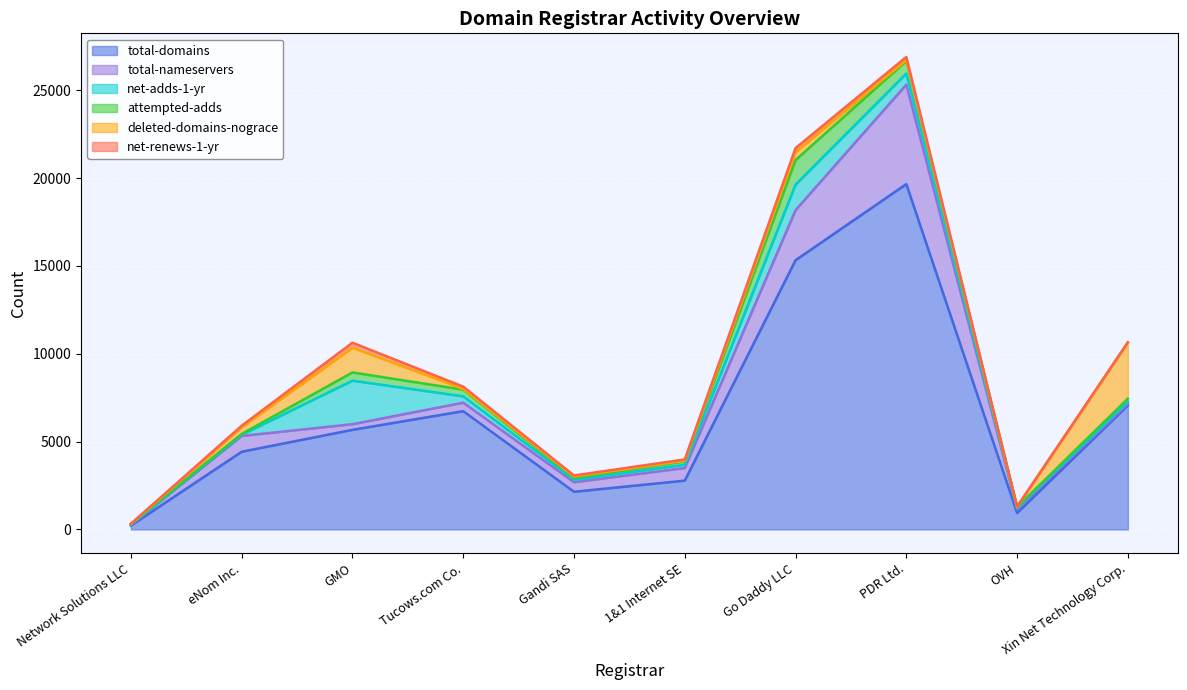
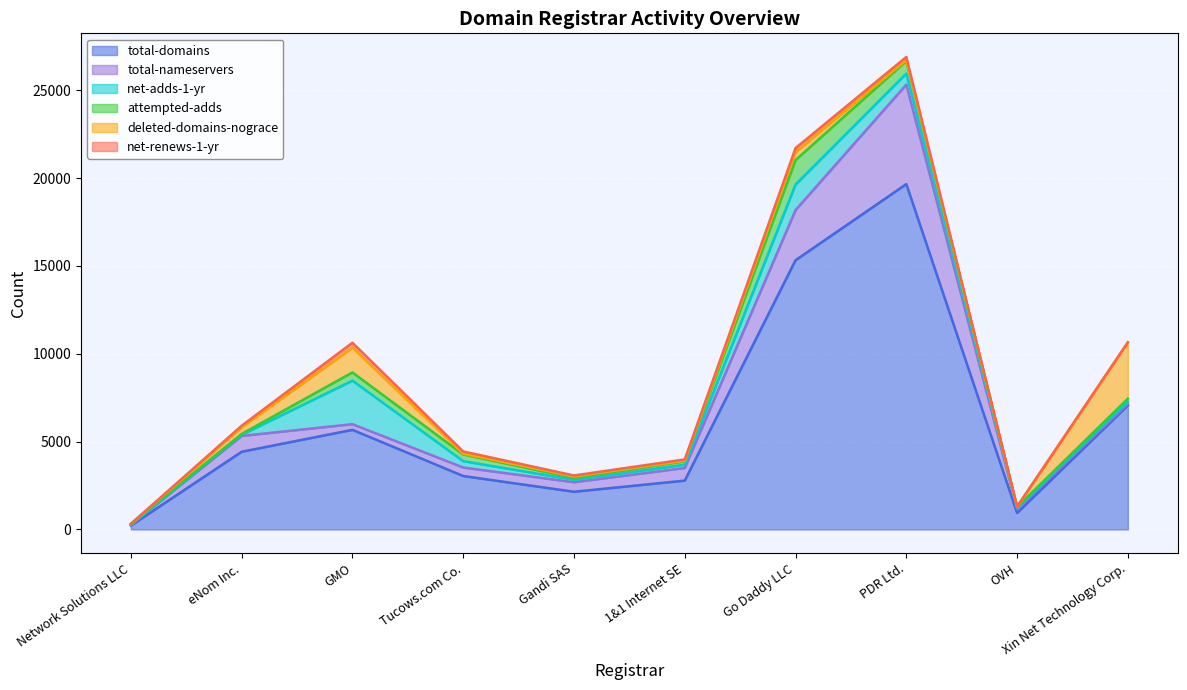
total-domains, Tucows.com Co.: 6700 -> 3000
